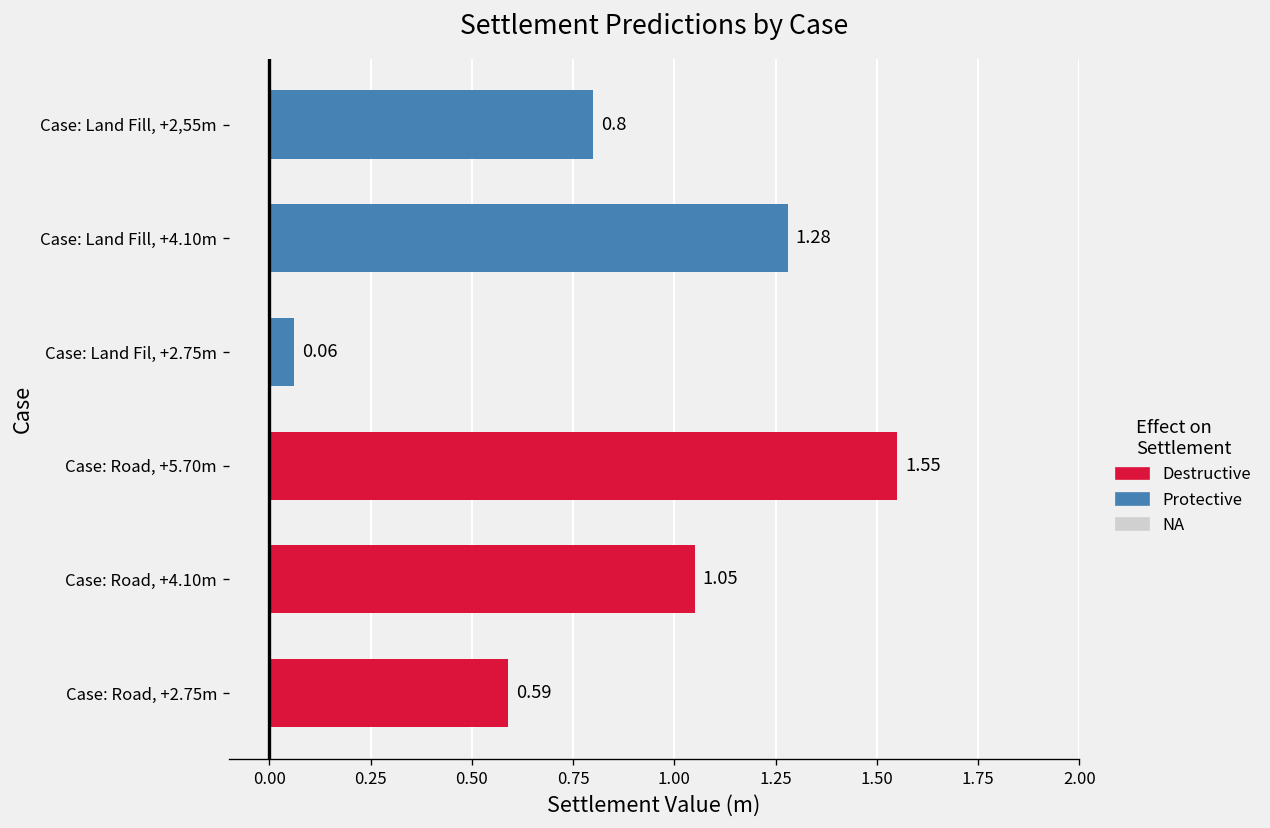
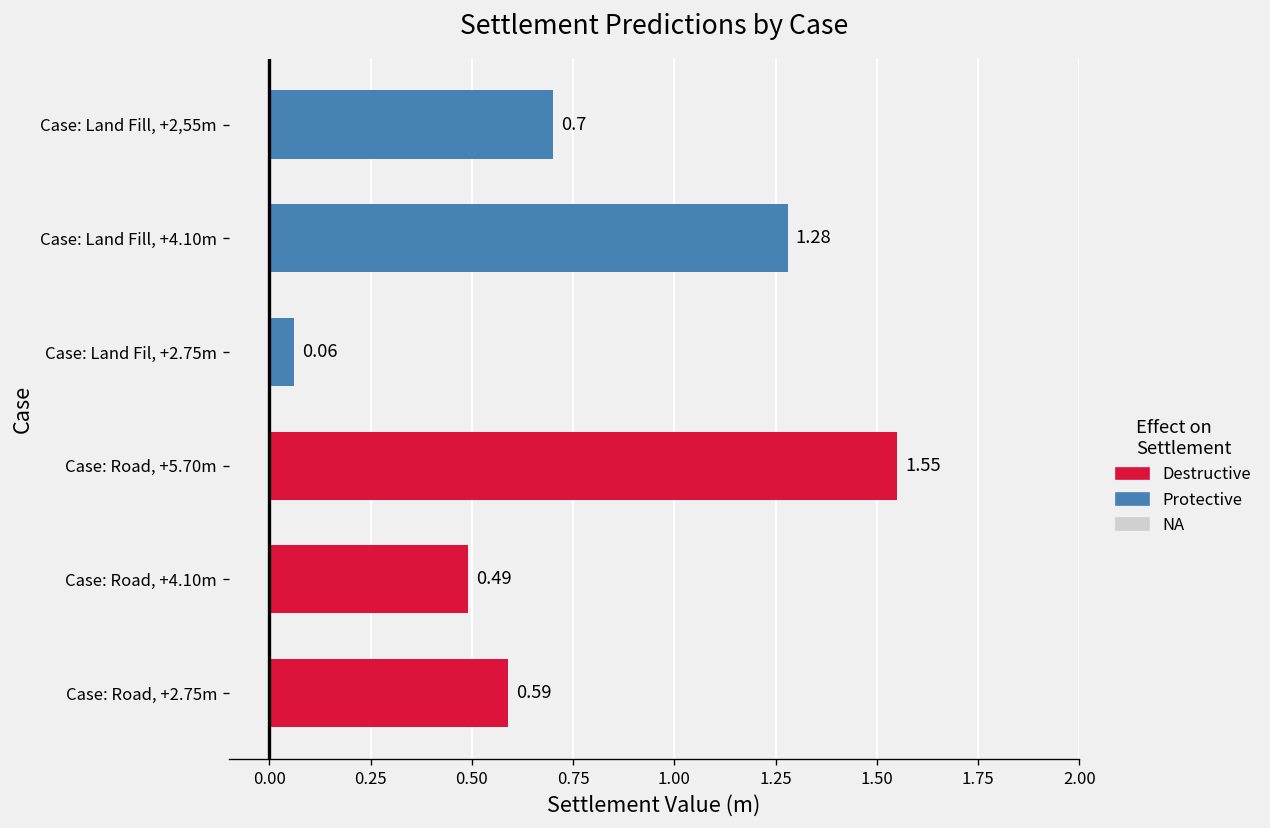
Case: Land Fill, +2,55m: 0.8 -> 0.7
Case: Road, +4.10m: 1.05 -> 0.49
